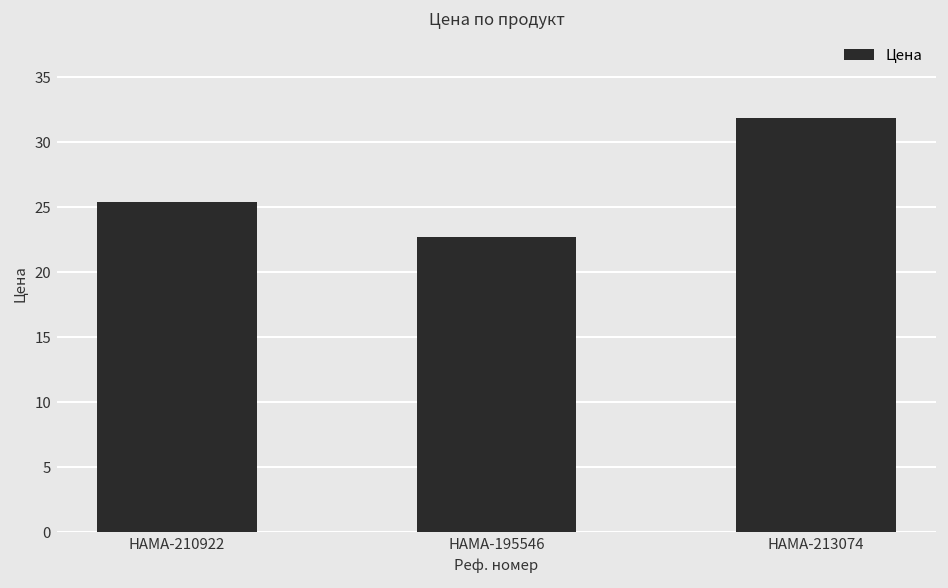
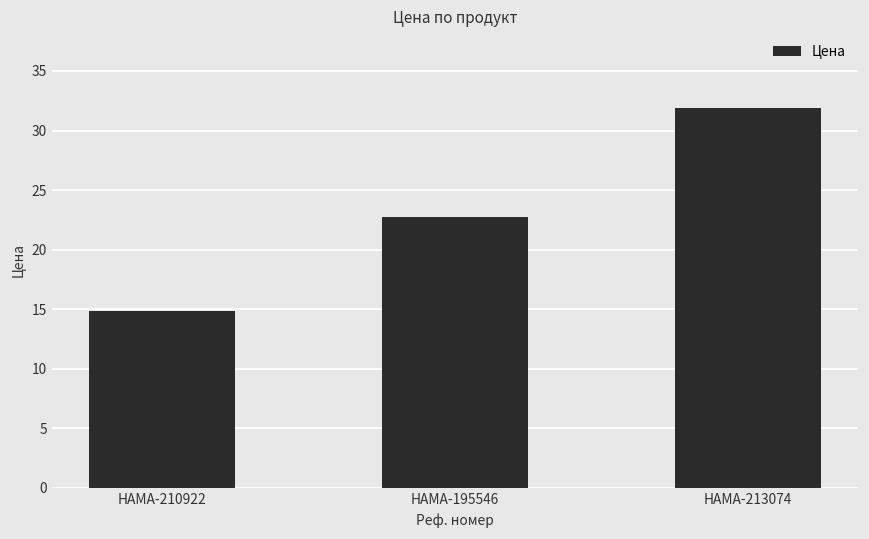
HAMA-210922: 25.4 -> 14.9
